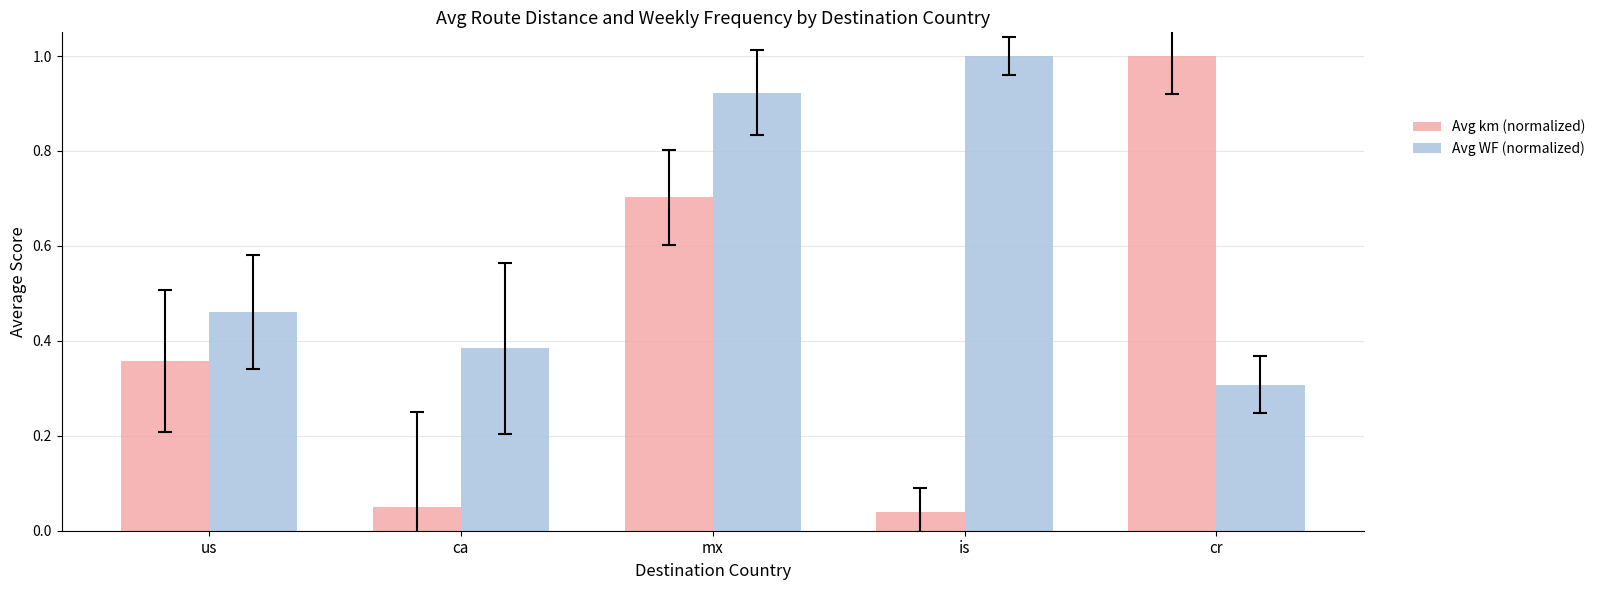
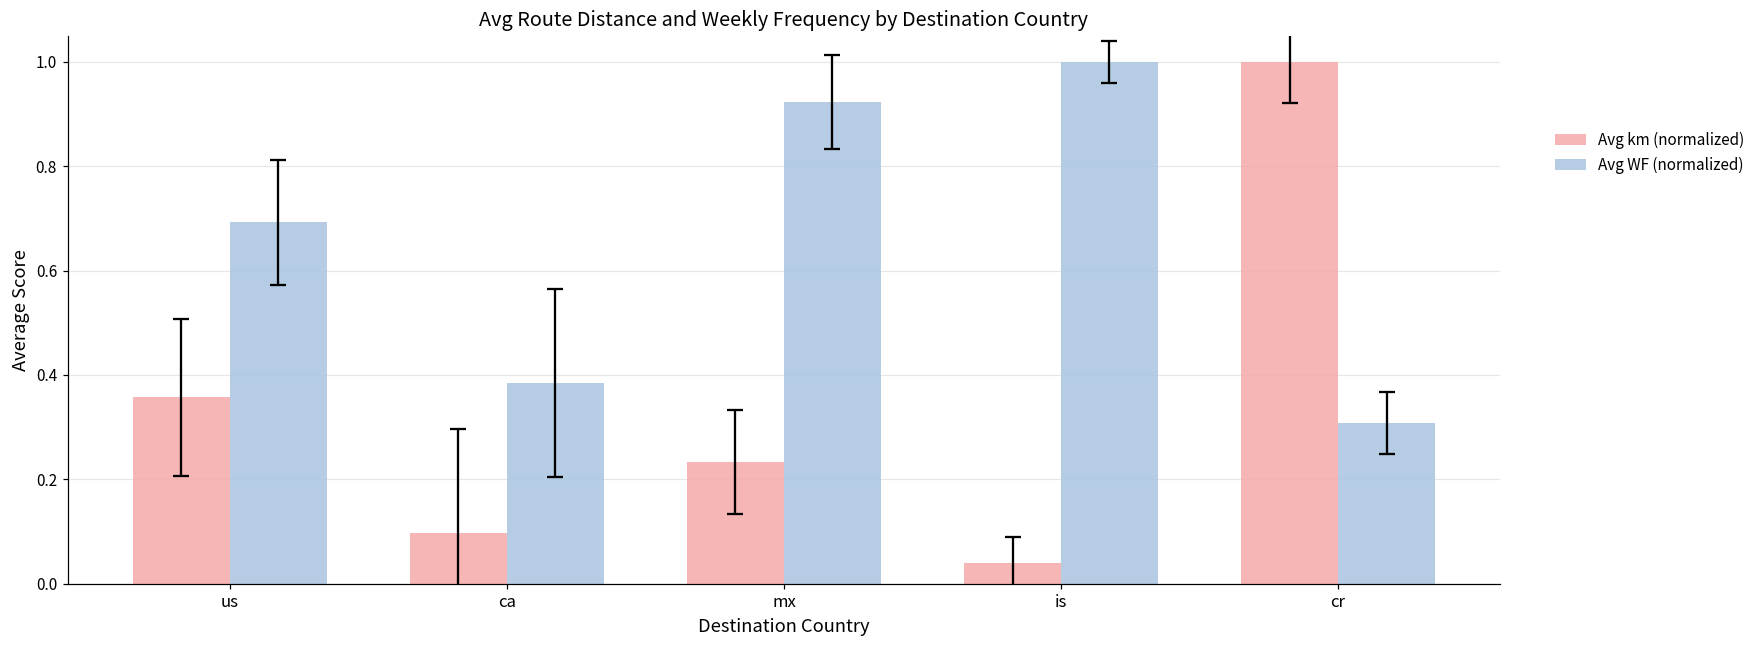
Avg WF (normalized), us: 0.46 -> 0.69
Avg km (normalized), ca: 0.05 -> 0.10
Avg km (normalized), mx: 0.70 -> 0.23
